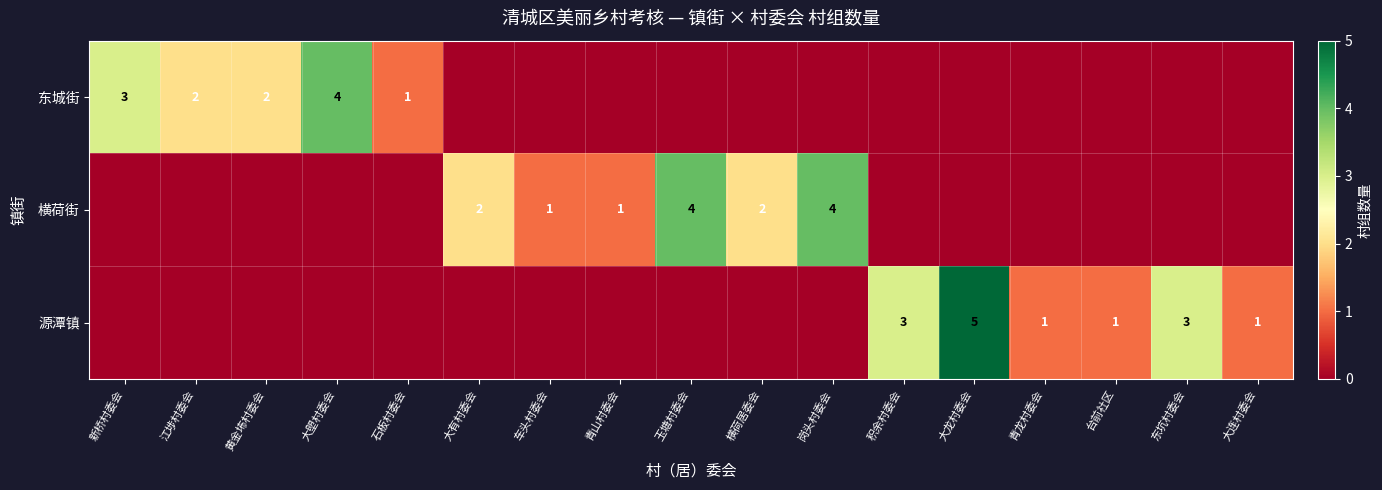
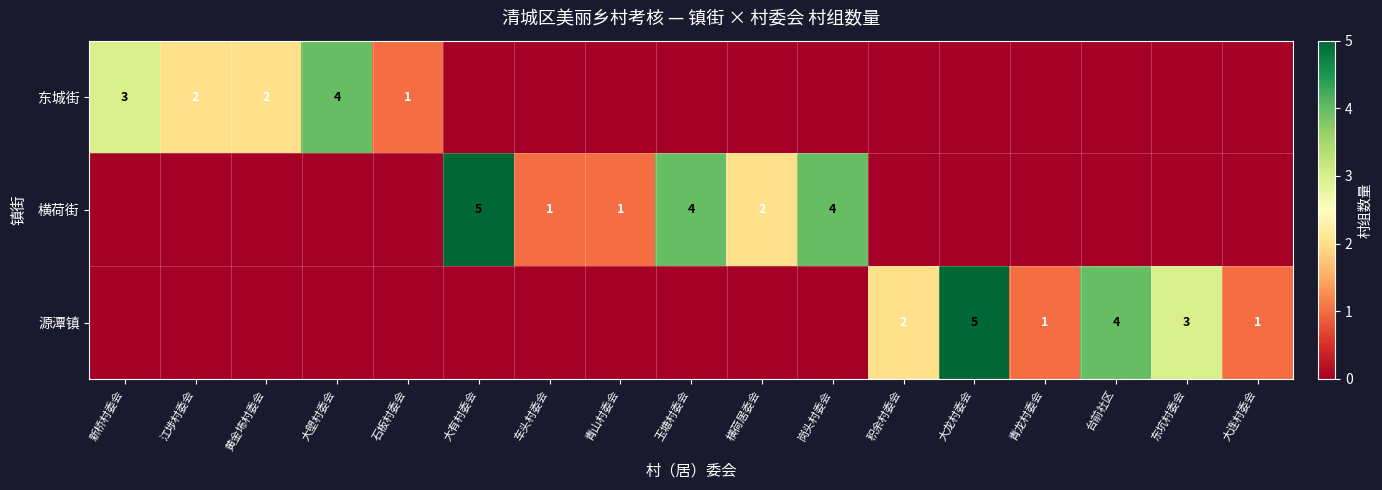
横荷街, 大有村委会: 2 -> 5
源潭镇, 积余村委会: 3 -> 2
源潭镇, 台前社区: 1 -> 4
